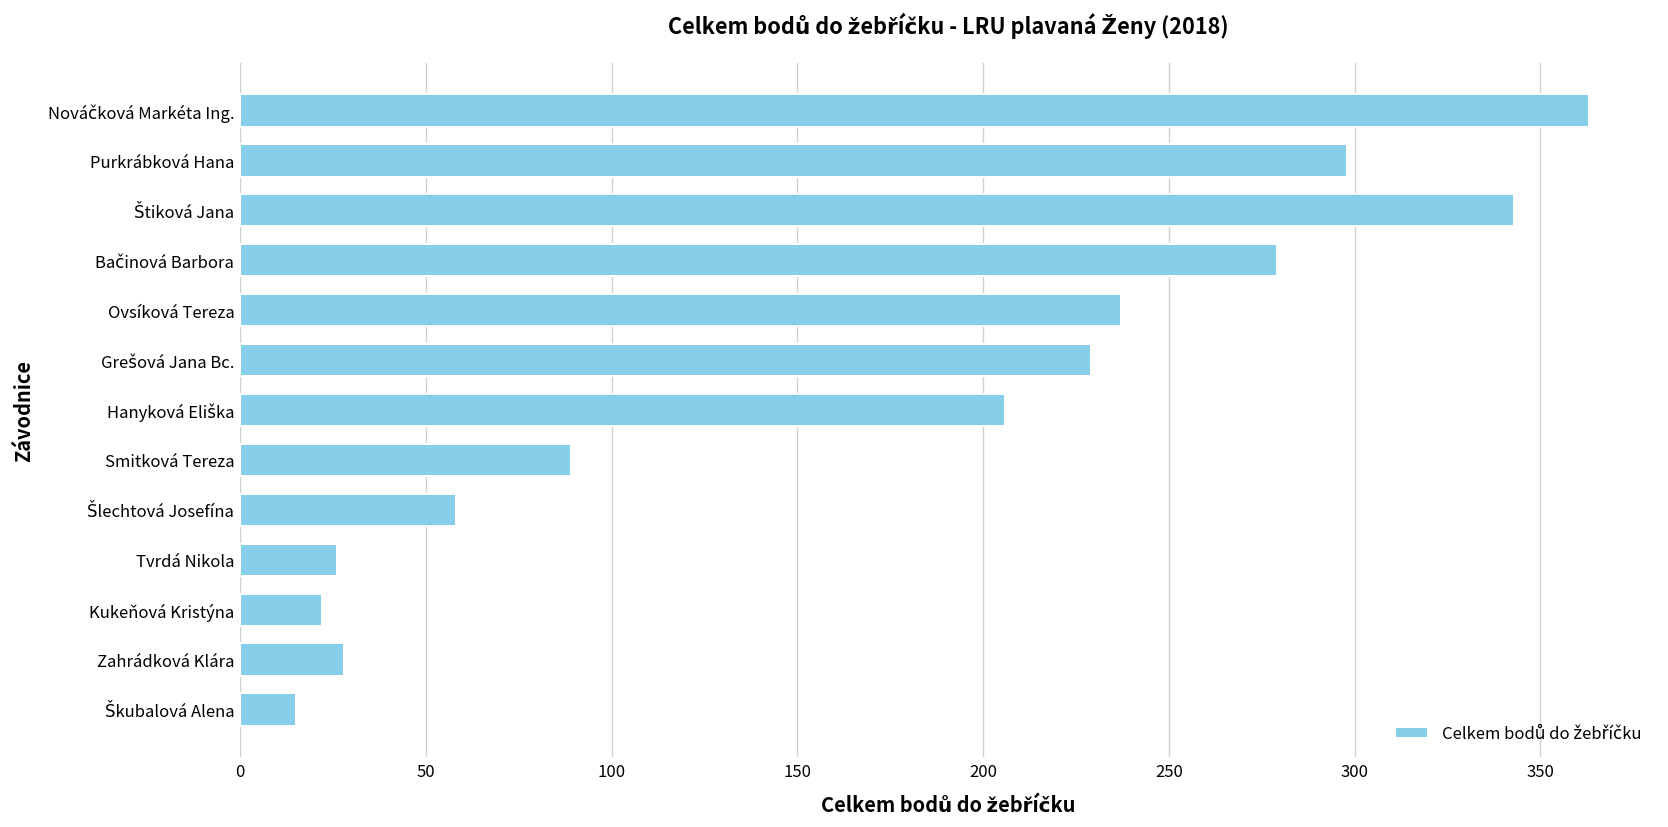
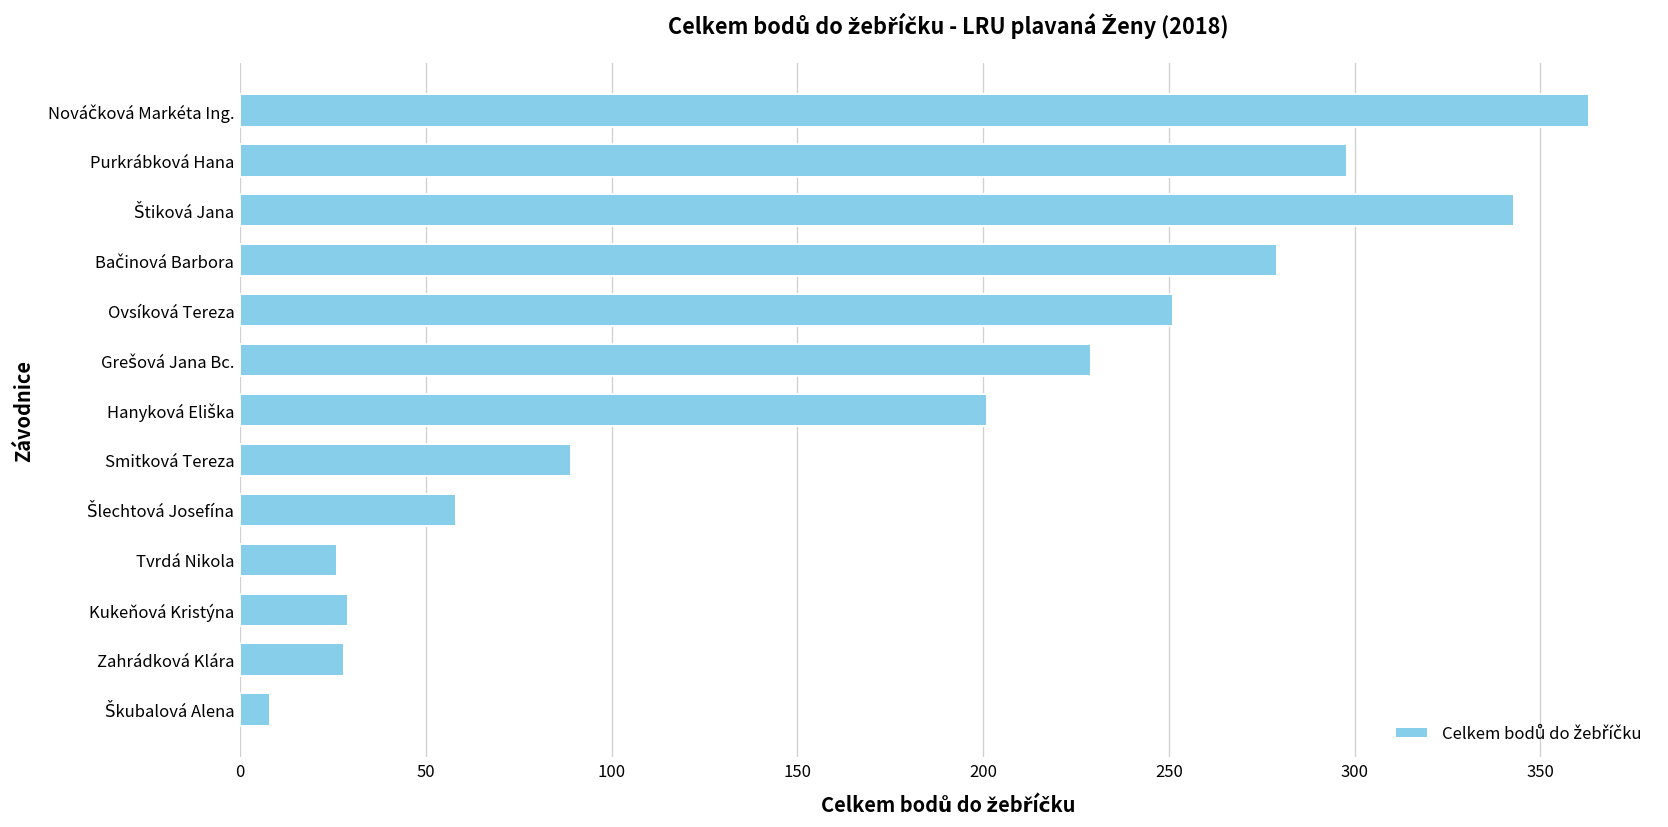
Ovsíková Tereza: 237 -> 251
Hanyková Eliška: 206 -> 201
Kukeňová Kristýna: 22 -> 29
Škubalová Alena: 15 -> 8
